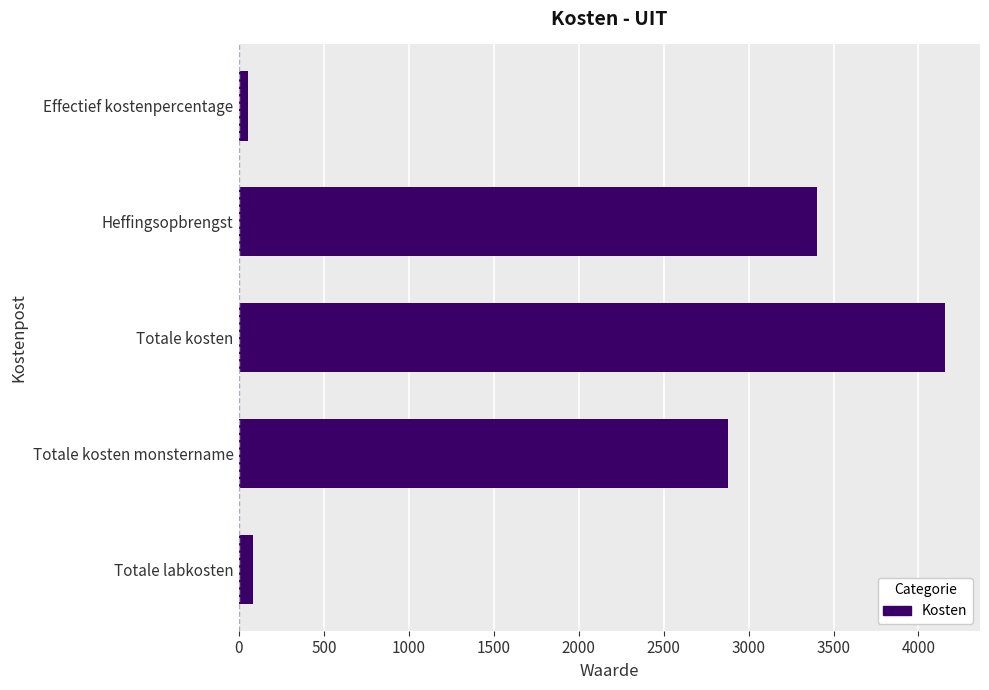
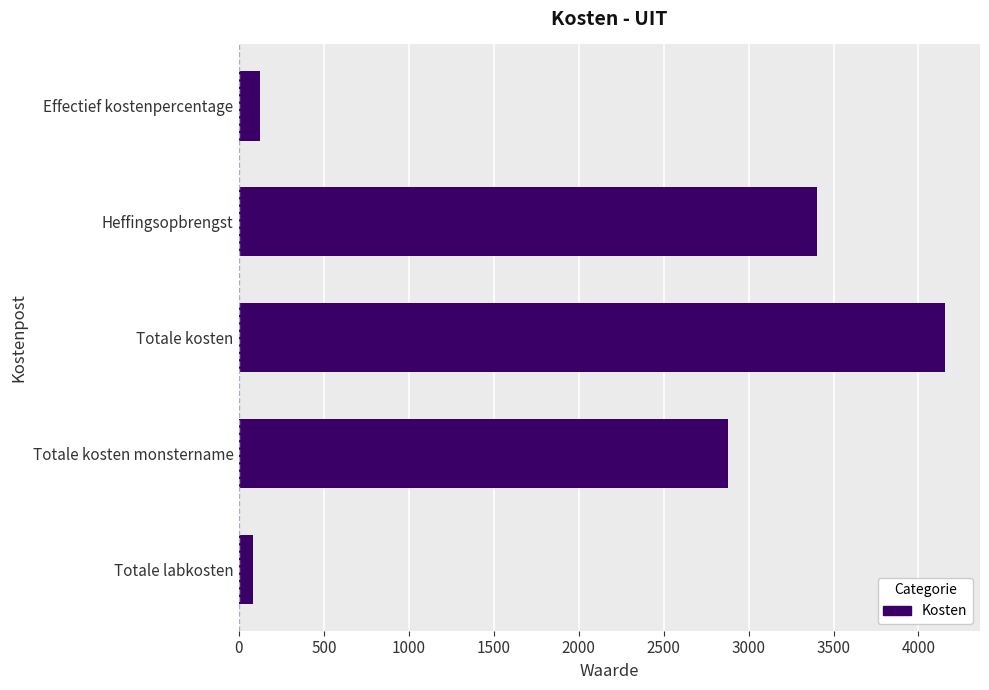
Effectief kostenpercentage: 50 -> 120
